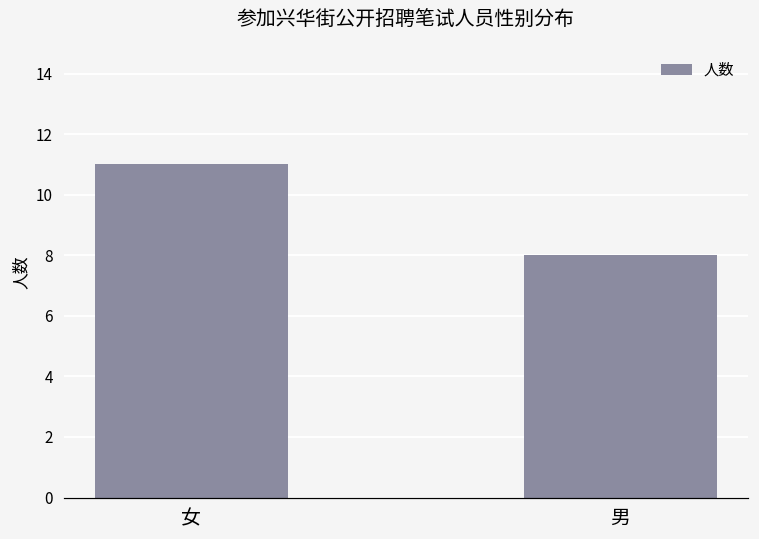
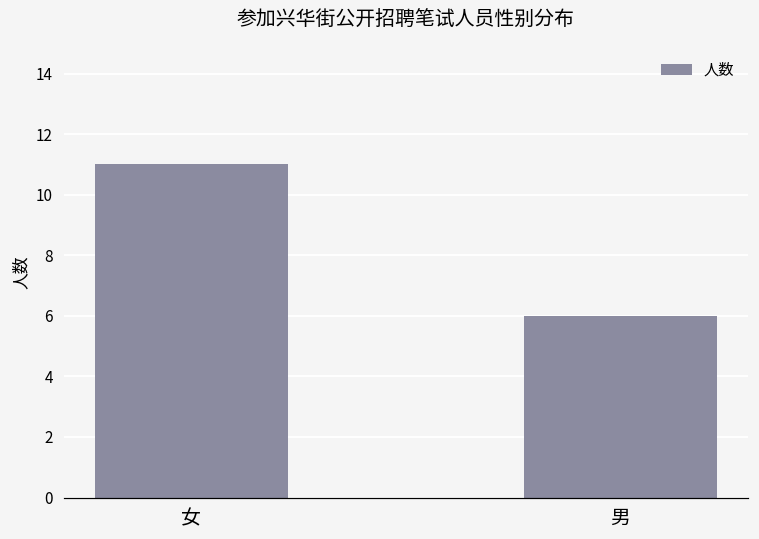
男: 8 -> 6
